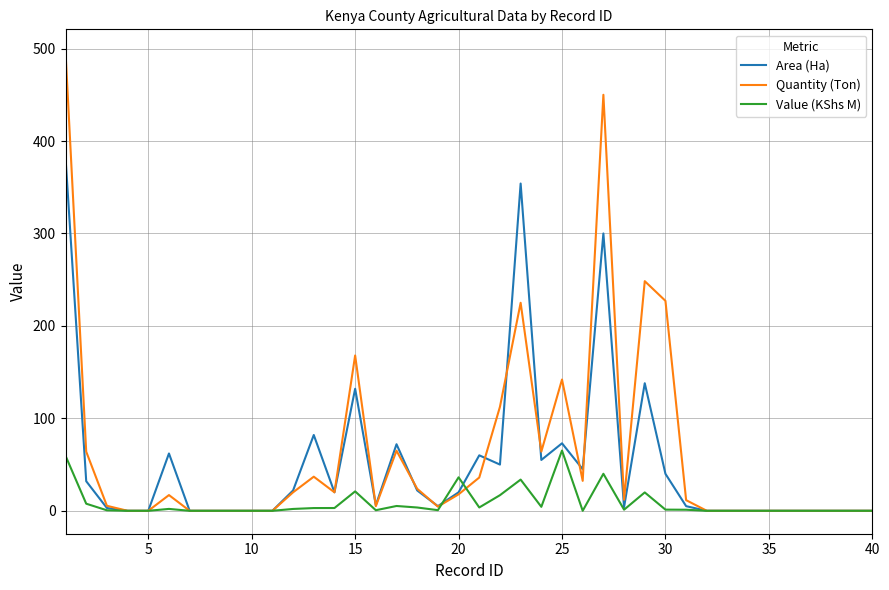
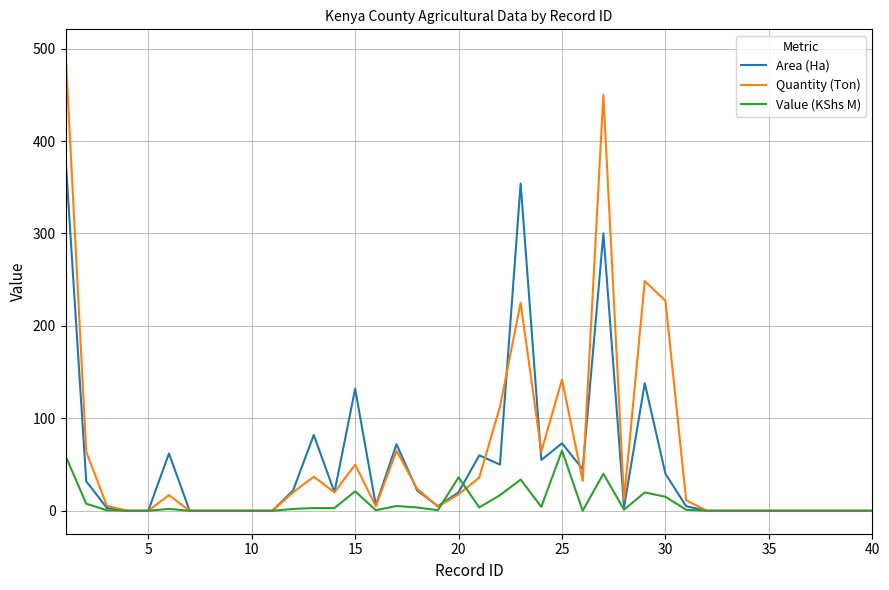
Quantity (Ton), 15: 170 -> 50
Value (KShs M), 30: 0 -> 20
